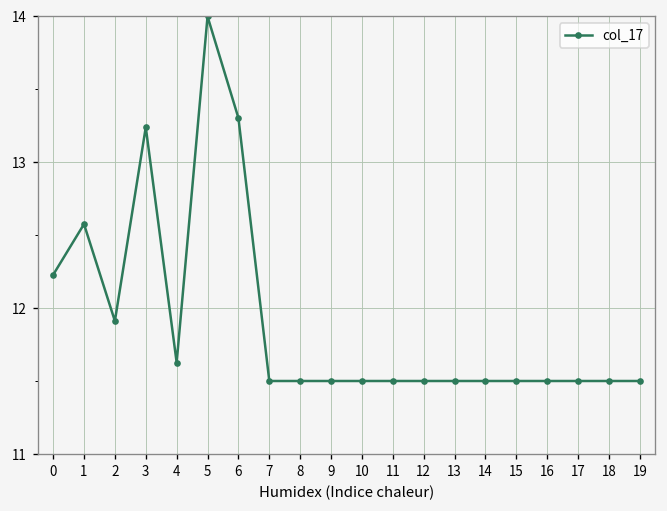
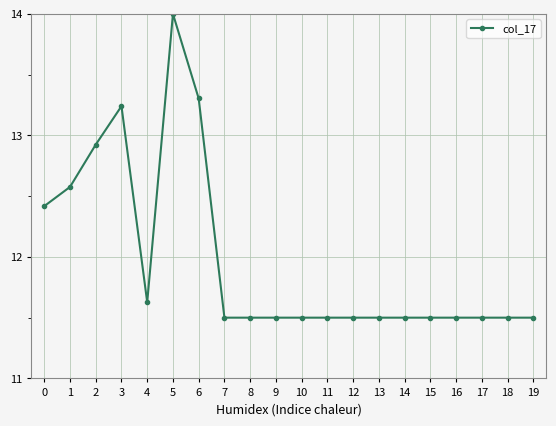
0: 12.23 -> 12.42
2: 11.91 -> 12.92
